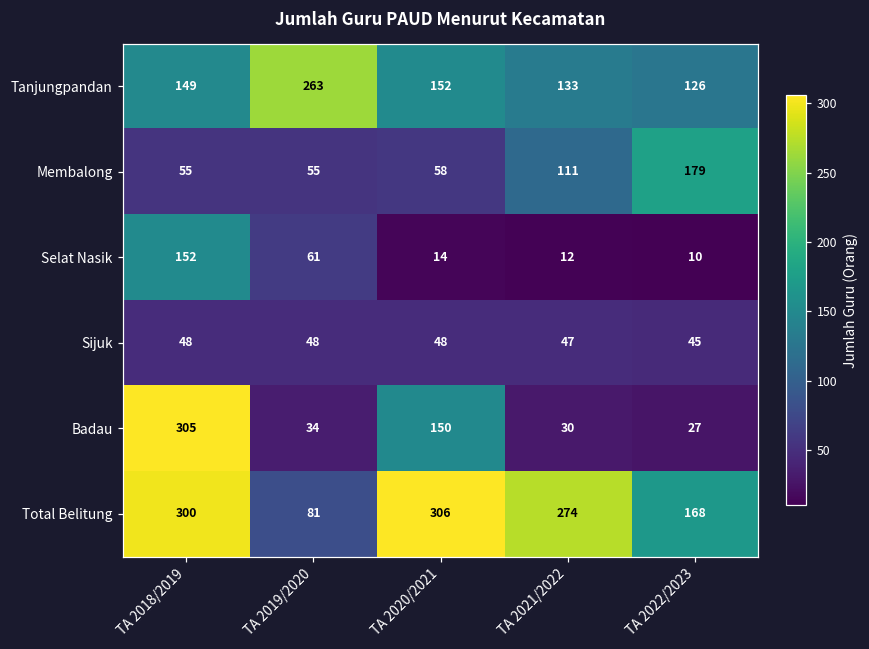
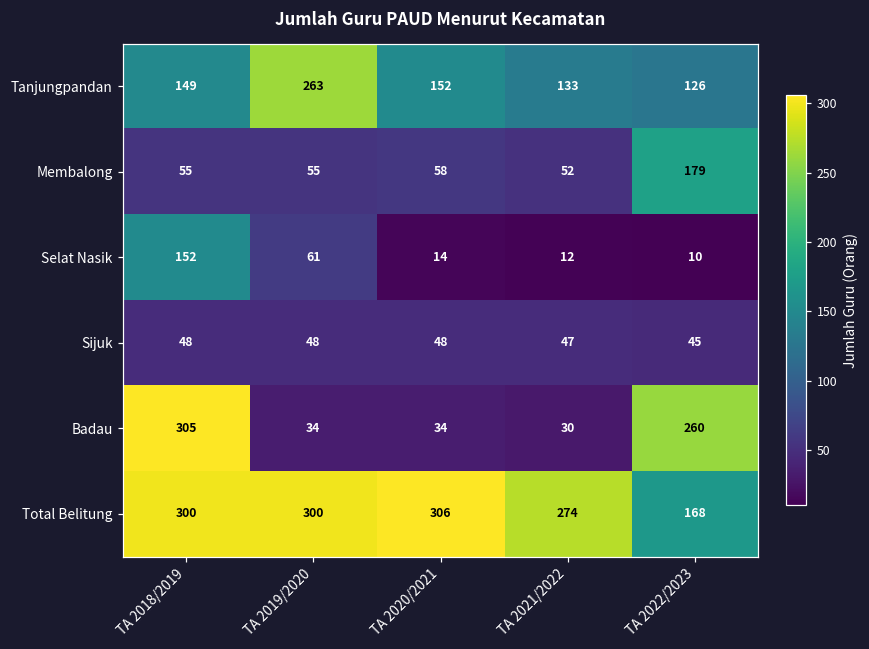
Membalong, TA 2021/2022: 111 -> 52
Badau, TA 2020/2021: 150 -> 34
Badau, TA 2022/2023: 27 -> 260
Total Belitung, TA 2019/2020: 81 -> 300
